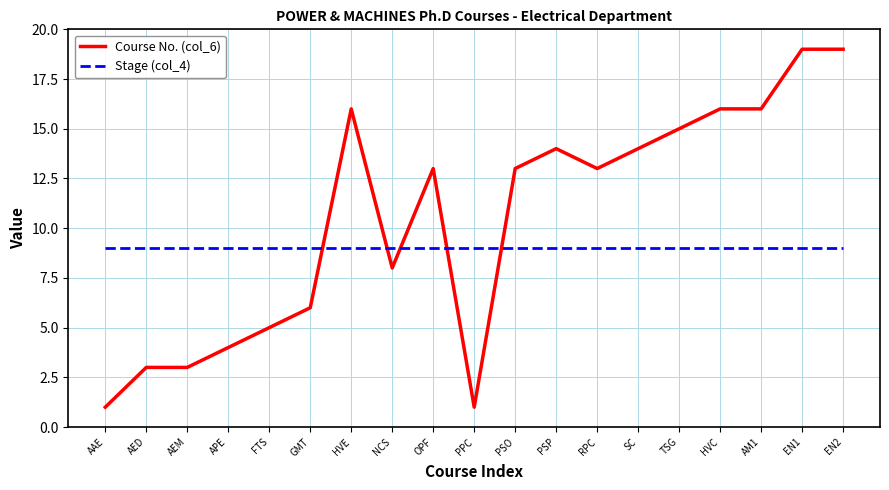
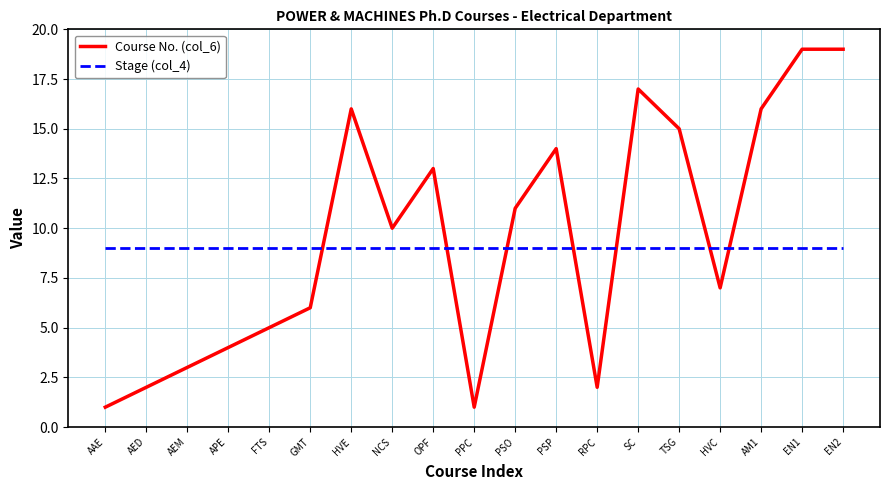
Course No. (col_6), AED: 3 -> 2
Course No. (col_6), NCS: 8 -> 10
Course No. (col_6), PSO: 13 -> 11
Course No. (col_6), RPC: 13 -> 2
Course No. (col_6), SC: 14 -> 17
Course No. (col_6), HVC: 16 -> 7
